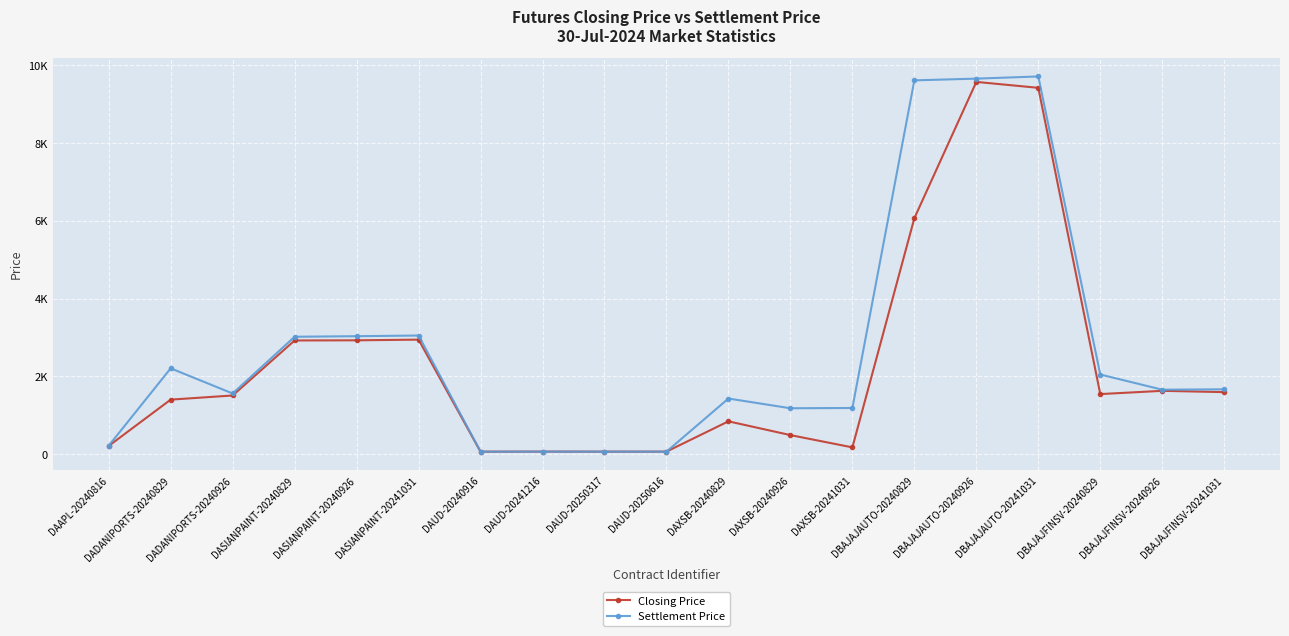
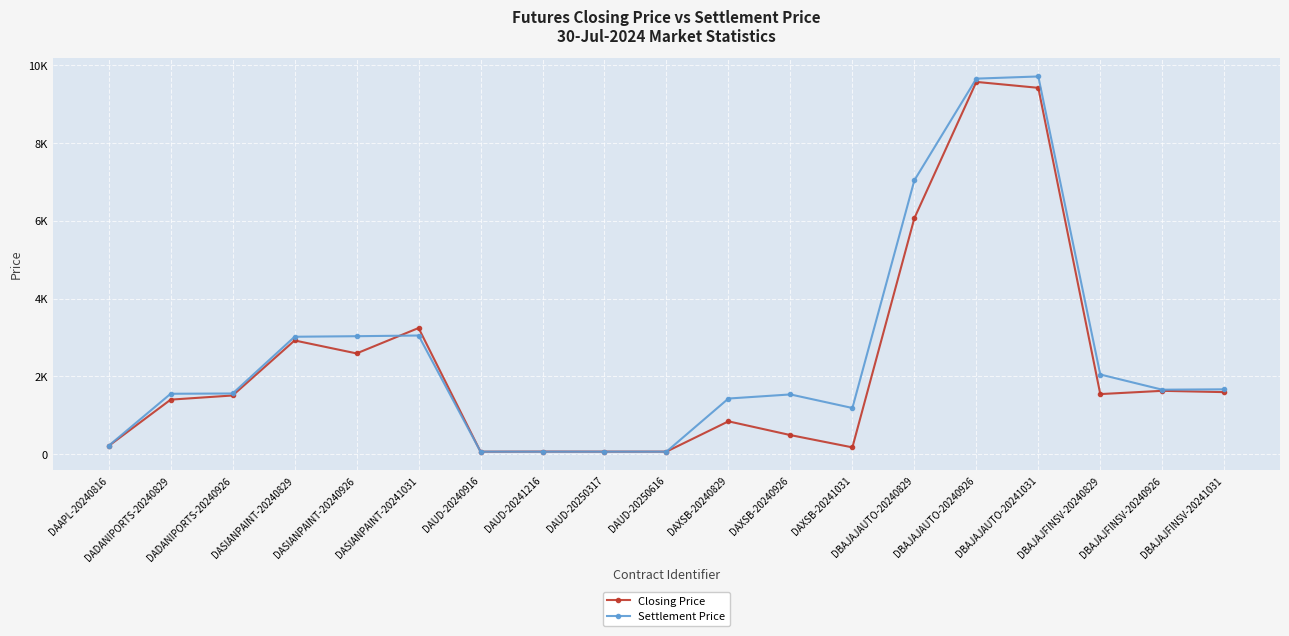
Settlement Price, DADANIPORTS-20240829: 2200 -> 1600
Closing Price, DASIANPAINT-20240926: 2900 -> 2600
Closing Price, DASIANPAINT-20241031: 2900 -> 3200
Settlement Price, DAXSB-20240926: 1200 -> 1500
Settlement Price, DBAJAJAUTO-20240829: 9600 -> 7000
